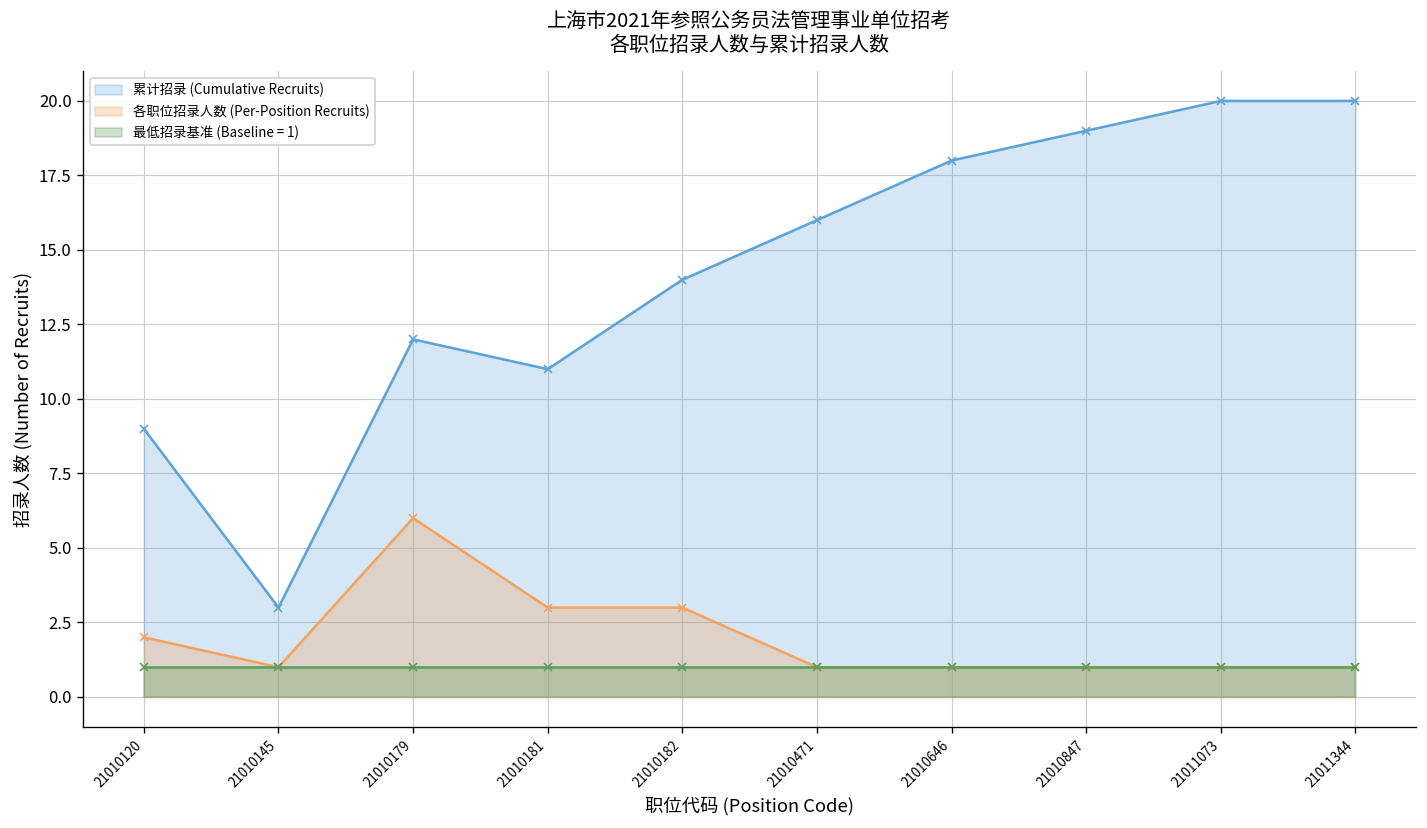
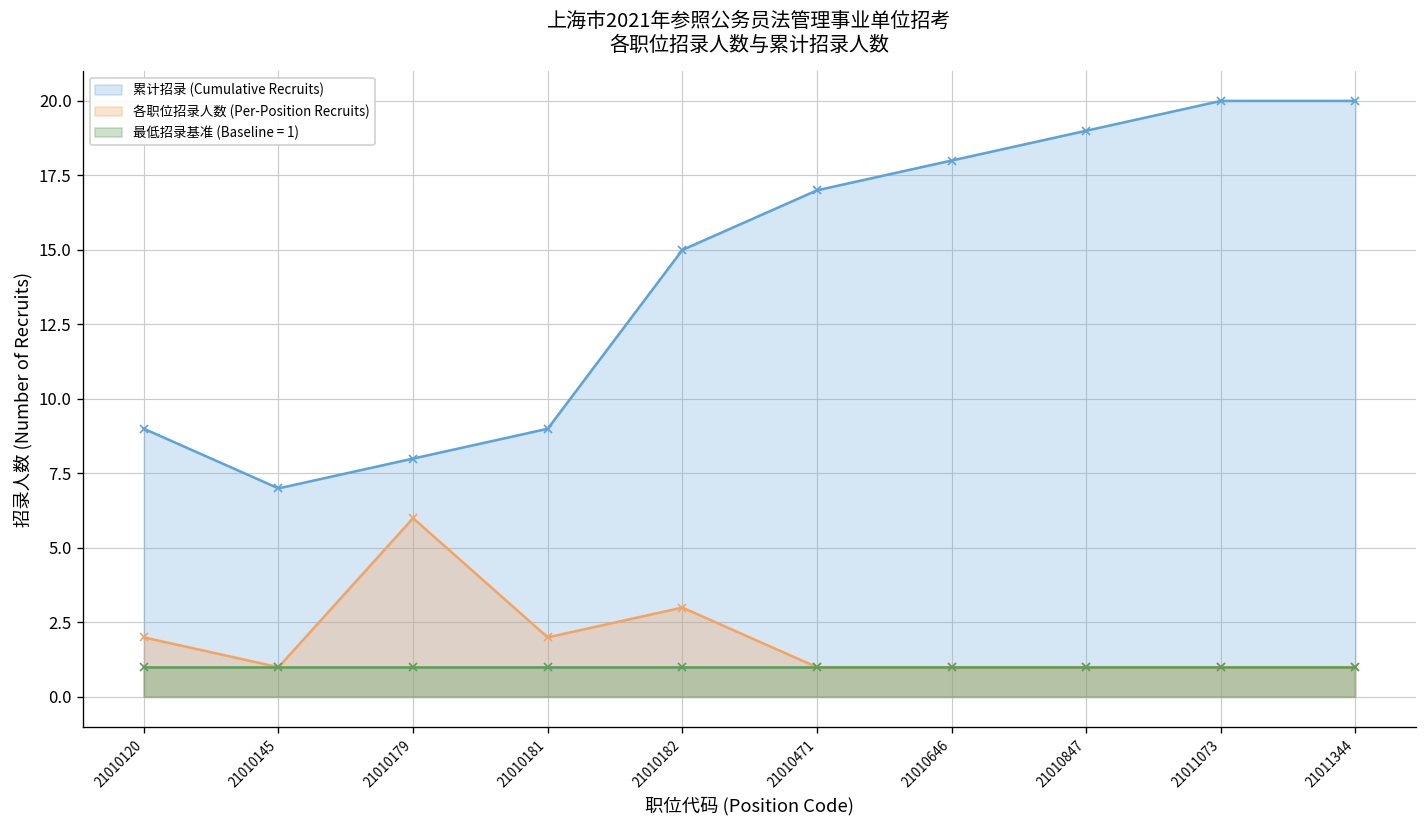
累计招录 (Cumulative Recruits), 21010145: 3 -> 7
累计招录 (Cumulative Recruits), 21010179: 12 -> 8
累计招录 (Cumulative Recruits), 21010181: 11 -> 9
各职位招录人数 (Per-Position Recruits), 21010181: 3 -> 2
累计招录 (Cumulative Recruits), 21010182: 14 -> 15
累计招录 (Cumulative Recruits), 21010471: 16 -> 17
